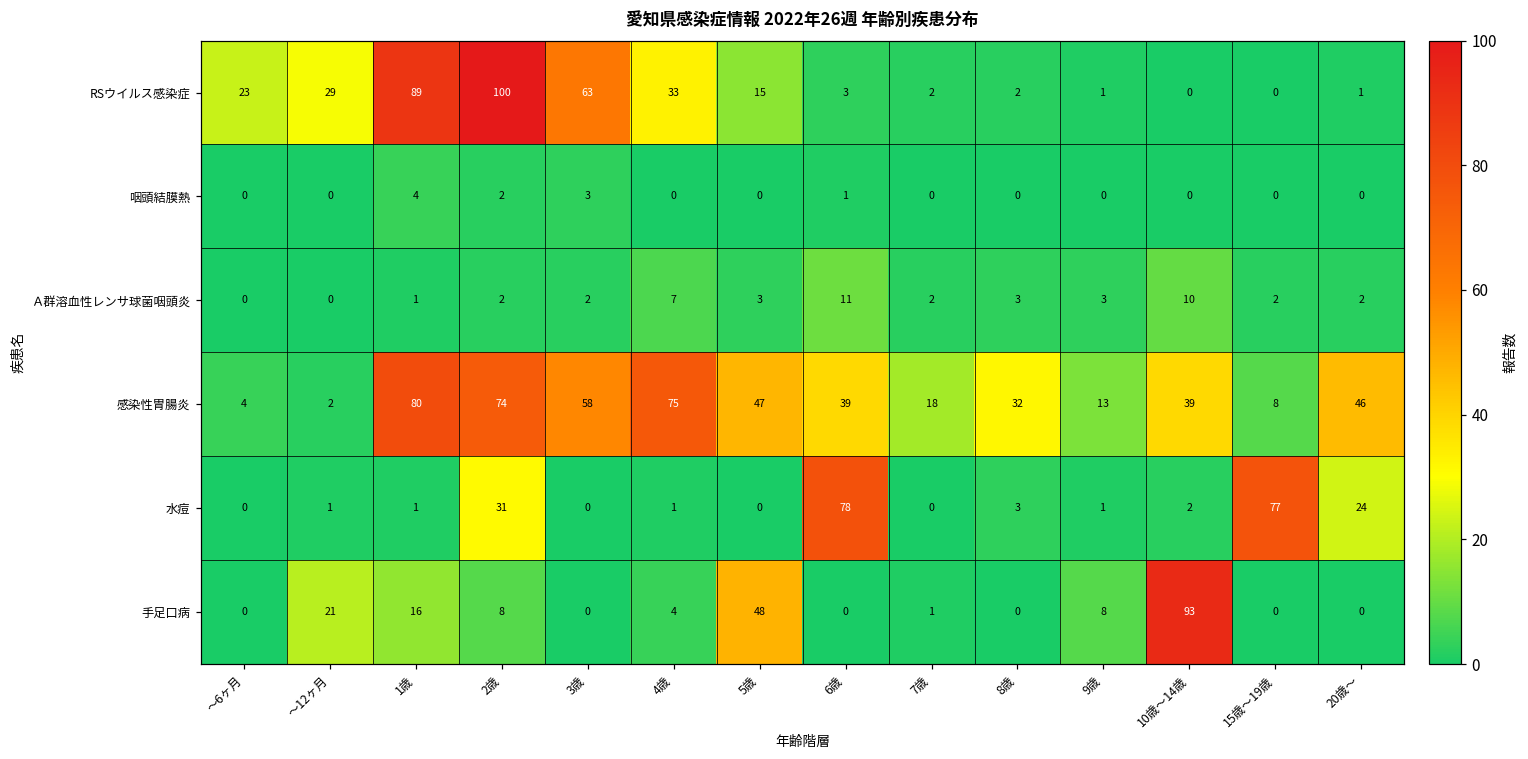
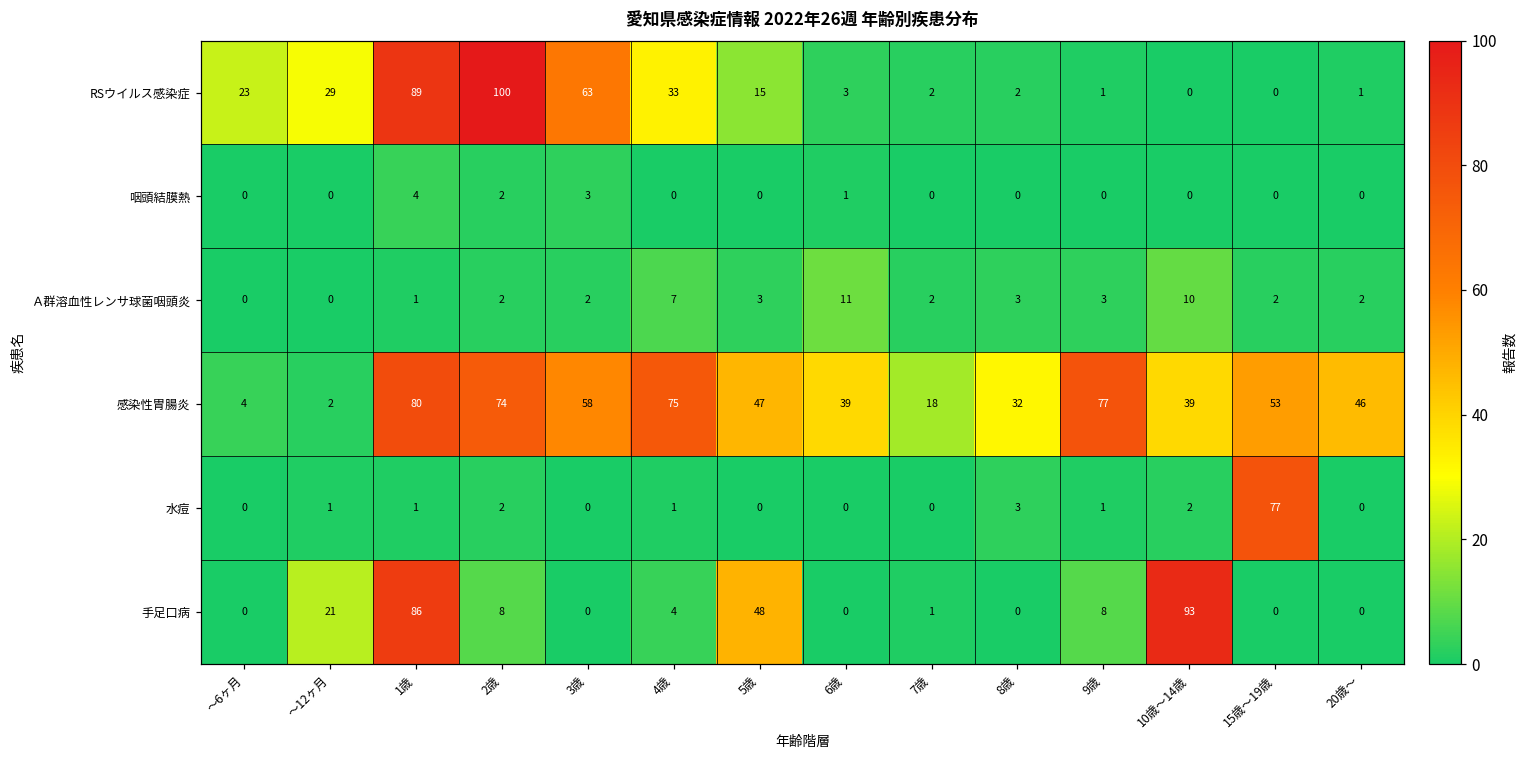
感染性胃腸炎, 9歳: 13 -> 77
感染性胃腸炎, 15歳～19歳: 8 -> 53
水痘, 2歳: 31 -> 2
水痘, 6歳: 78 -> 0
水痘, 20歳～: 24 -> 0
手足口病, 1歳: 16 -> 86
